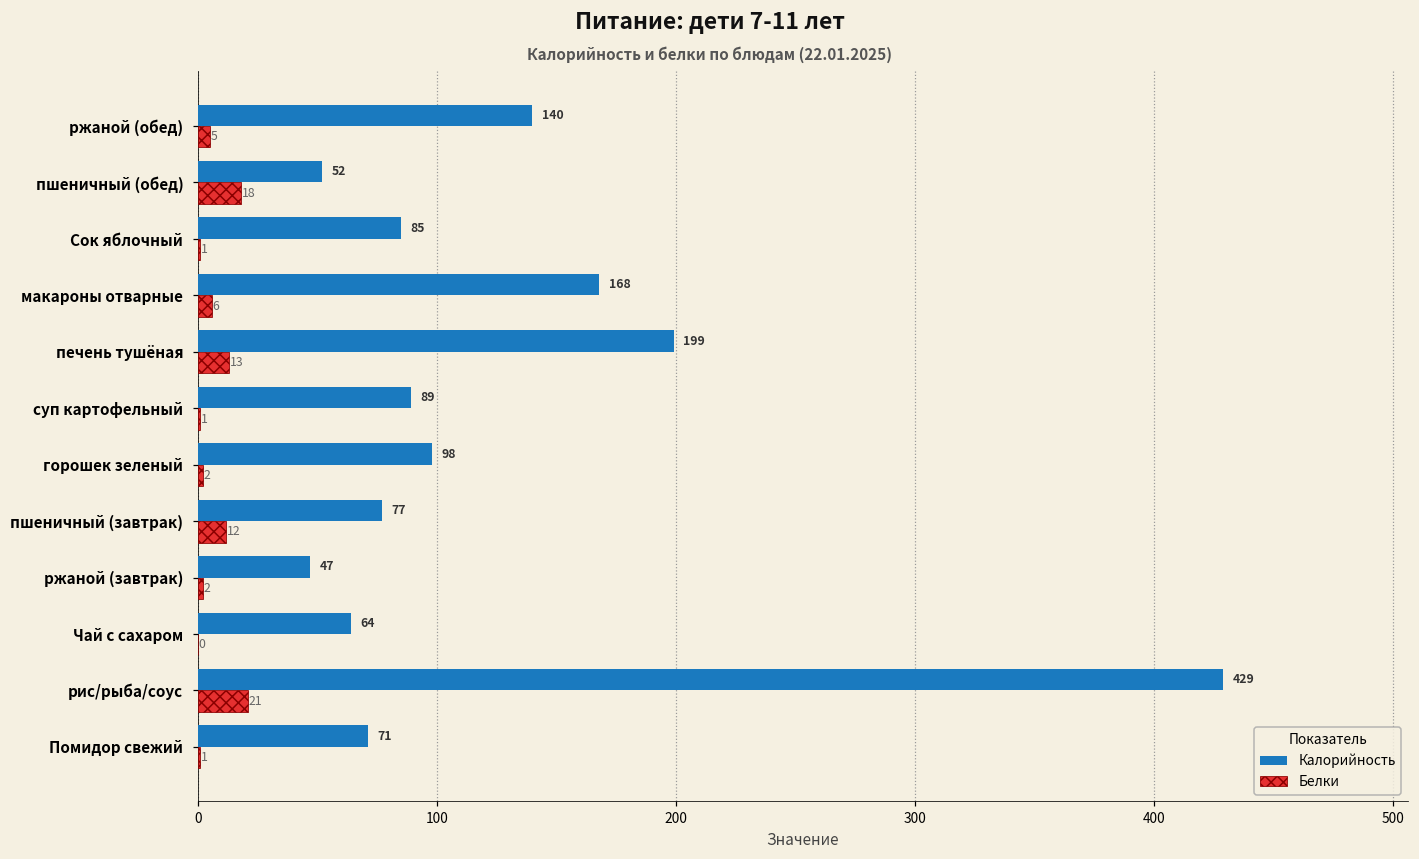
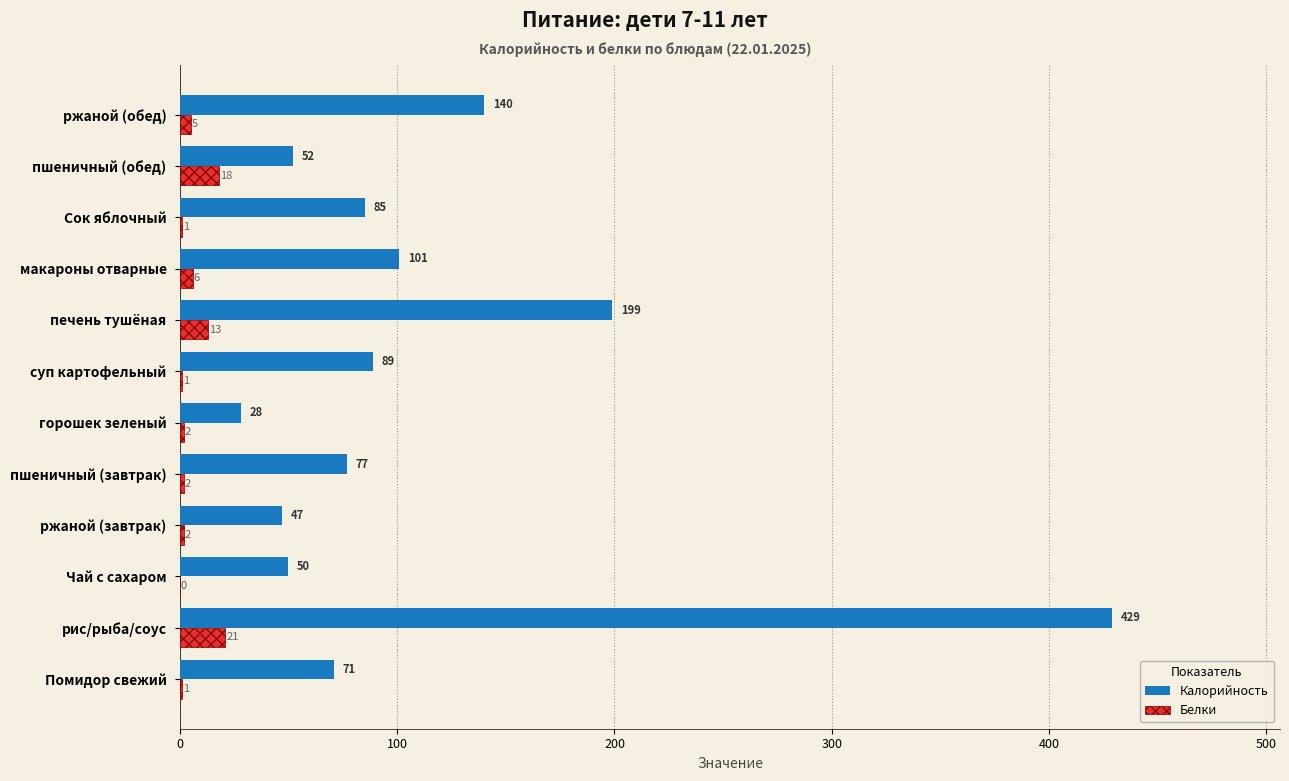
Калорийность, макароны отварные: 168 -> 101
Калорийность, горошек зеленый: 98 -> 28
Белки, пшеничный (завтрак): 12 -> 2
Калорийность, Чай с сахаром: 64 -> 50
